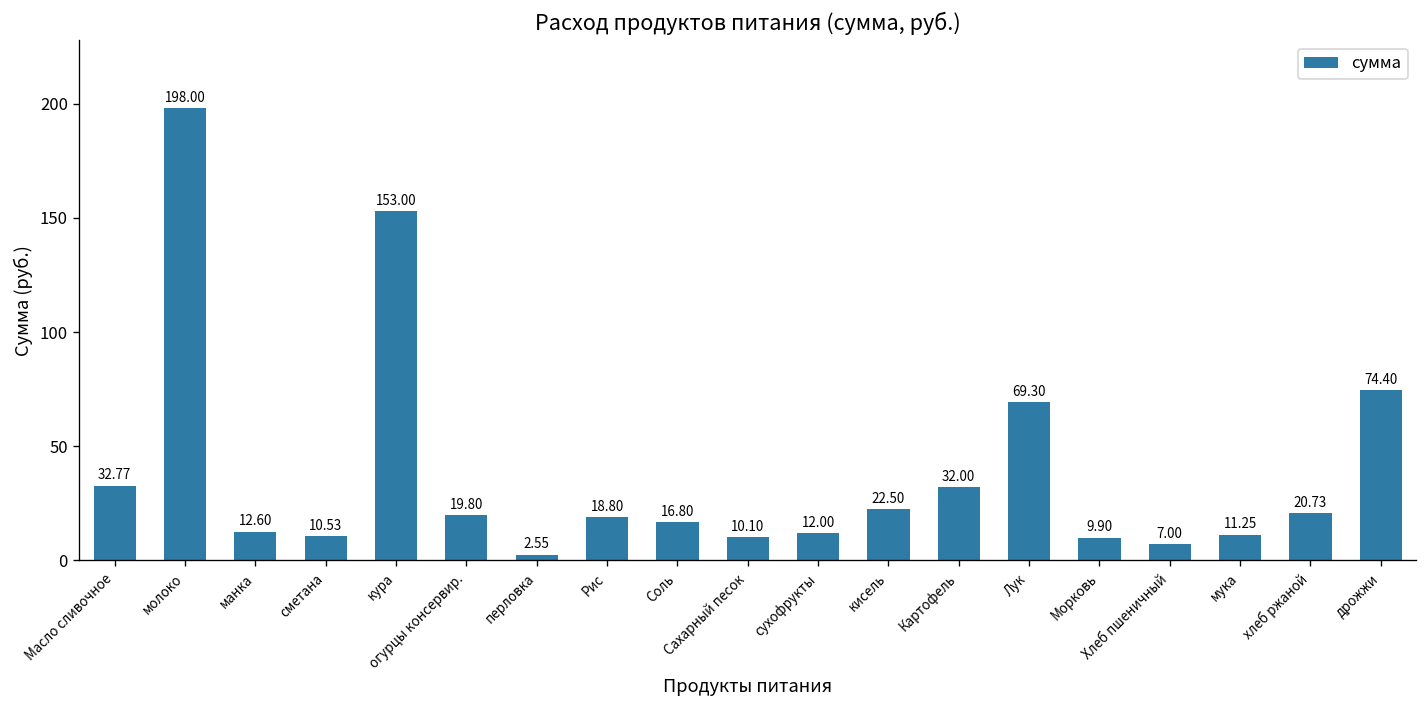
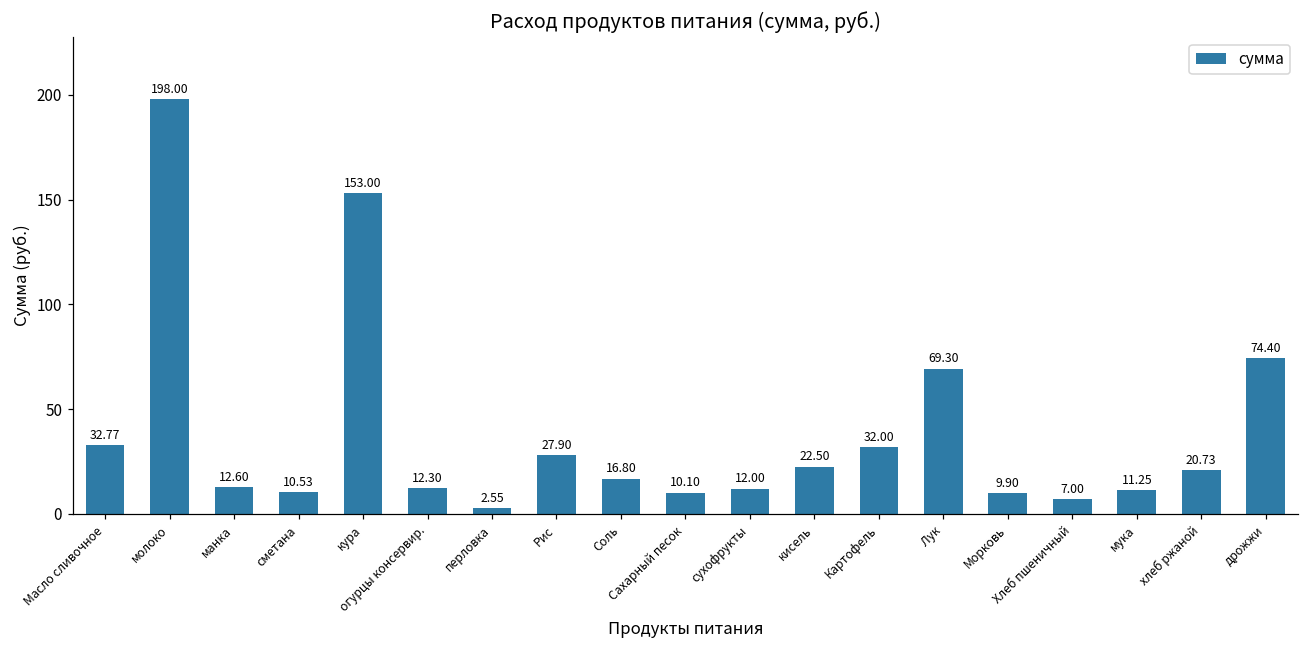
огурцы консервир.: 19.80 -> 12.30
Рис: 18.80 -> 27.90
